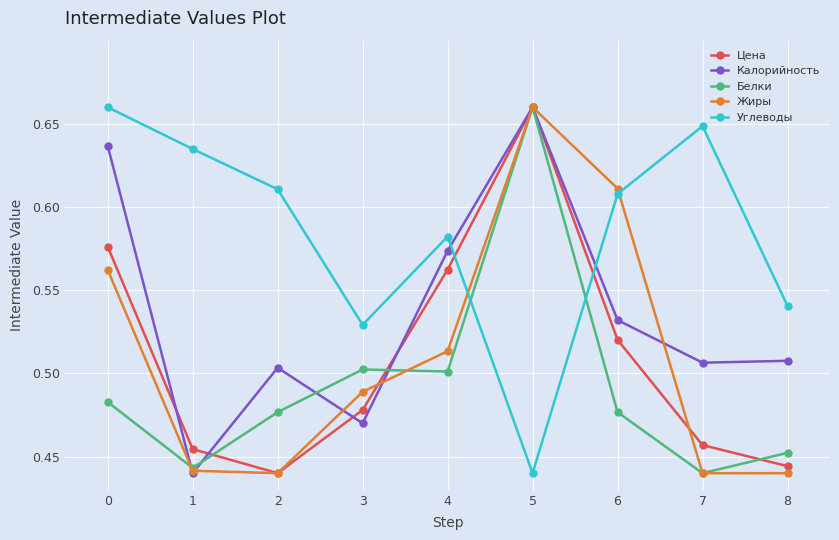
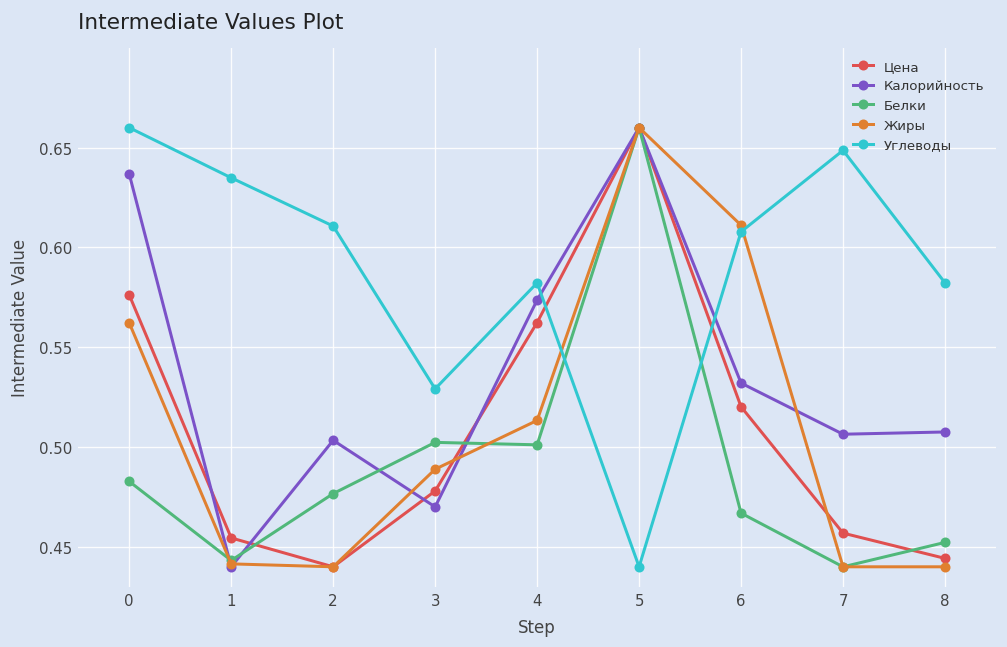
Белки, 6: 0.477 -> 0.467
Углеводы, 8: 0.541 -> 0.582
